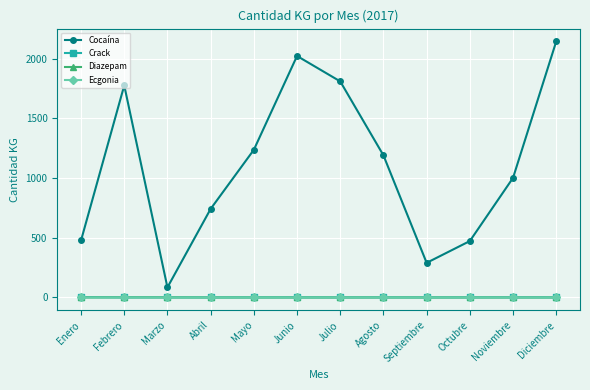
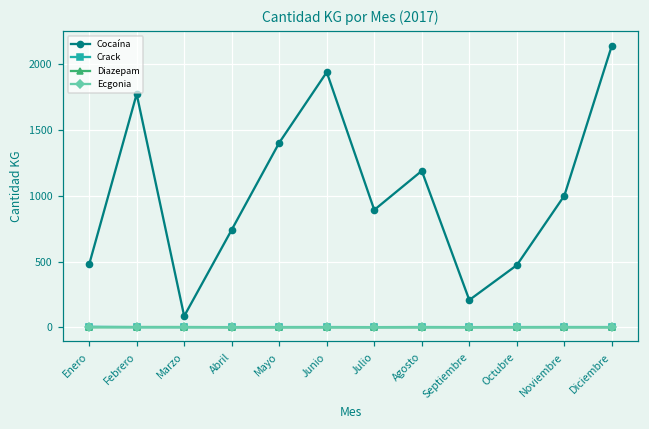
Cocaína, Mayo: 1240 -> 1400
Cocaína, Junio: 2020 -> 1940
Cocaína, Julio: 1810 -> 890
Cocaína, Septiembre: 290 -> 210
